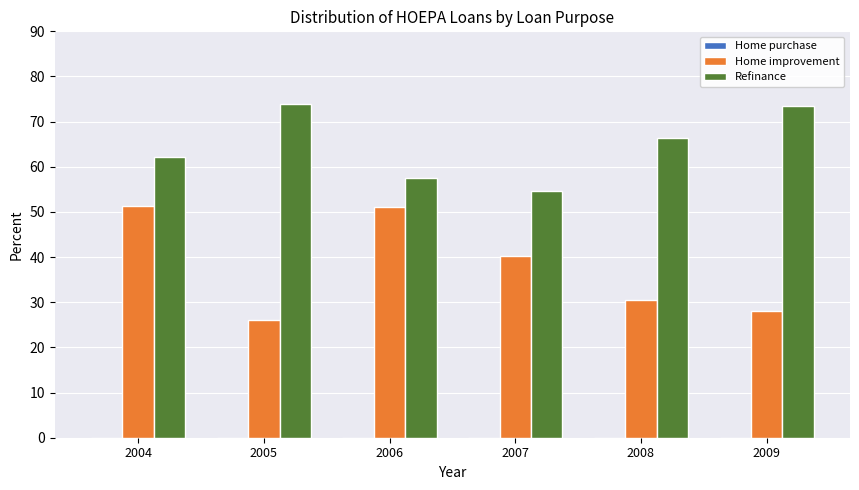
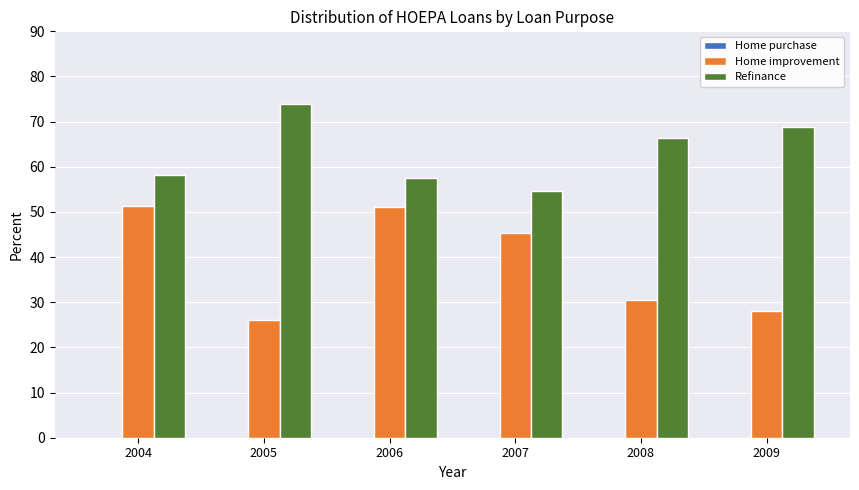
Refinance, 2004: 62 -> 58
Home improvement, 2007: 40 -> 45
Refinance, 2009: 73 -> 69
